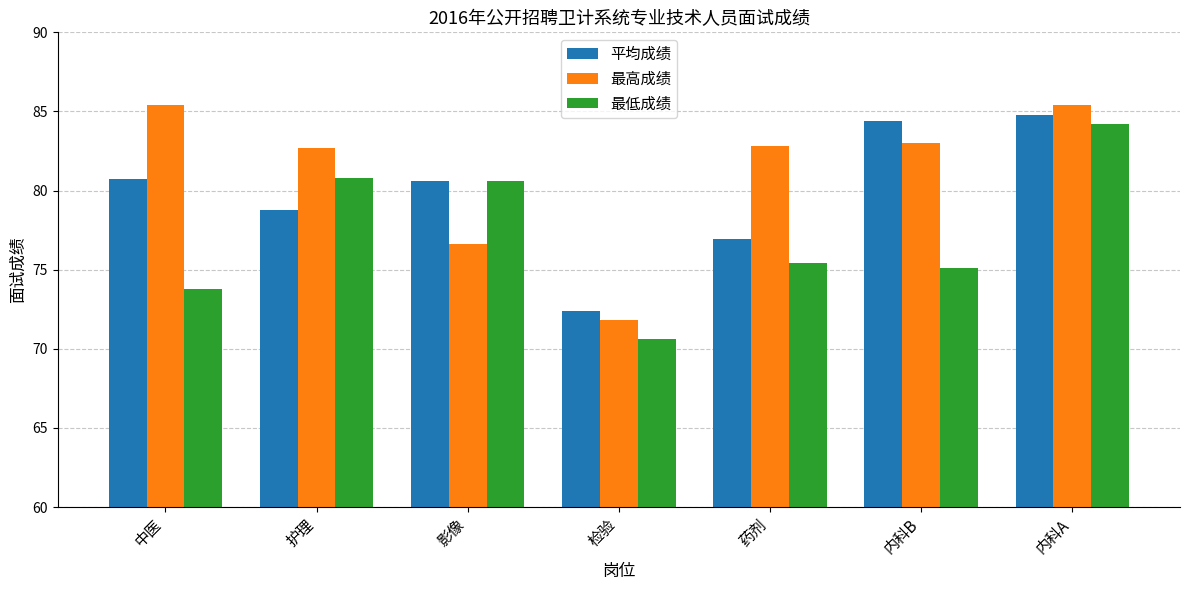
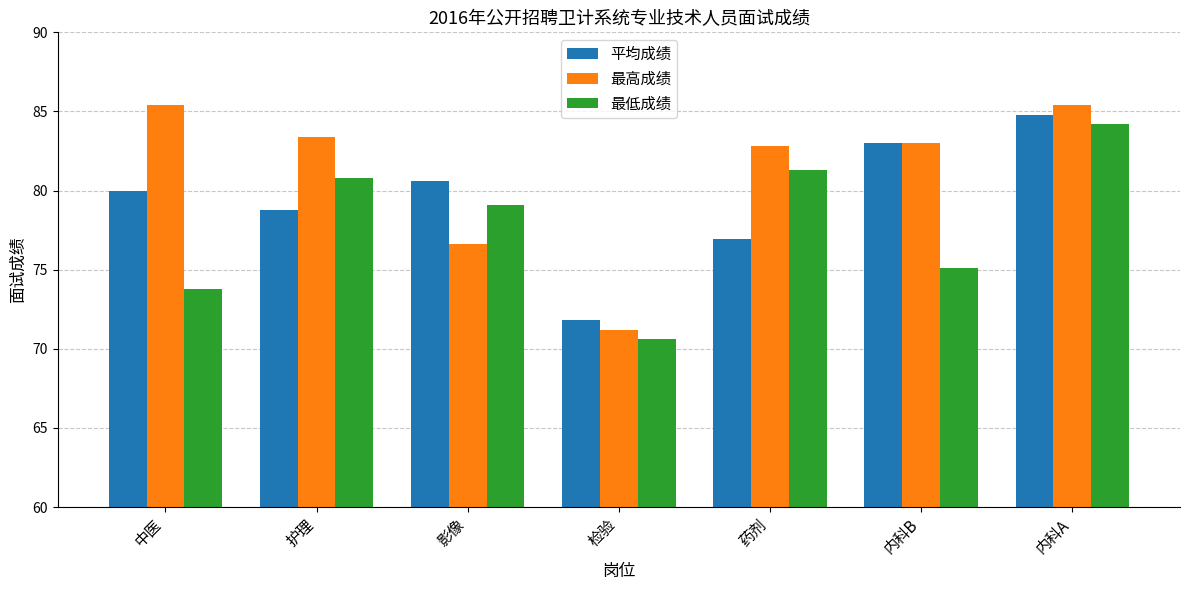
平均成绩, 中医: 80.7 -> 80.0
最高成绩, 护理: 82.7 -> 83.4
最低成绩, 影像: 80.6 -> 79.1
平均成绩, 检验: 72.4 -> 71.8
最高成绩, 检验: 71.8 -> 71.2
最低成绩, 药剂: 75.4 -> 81.3
平均成绩, 内科B: 84.4 -> 83.0
